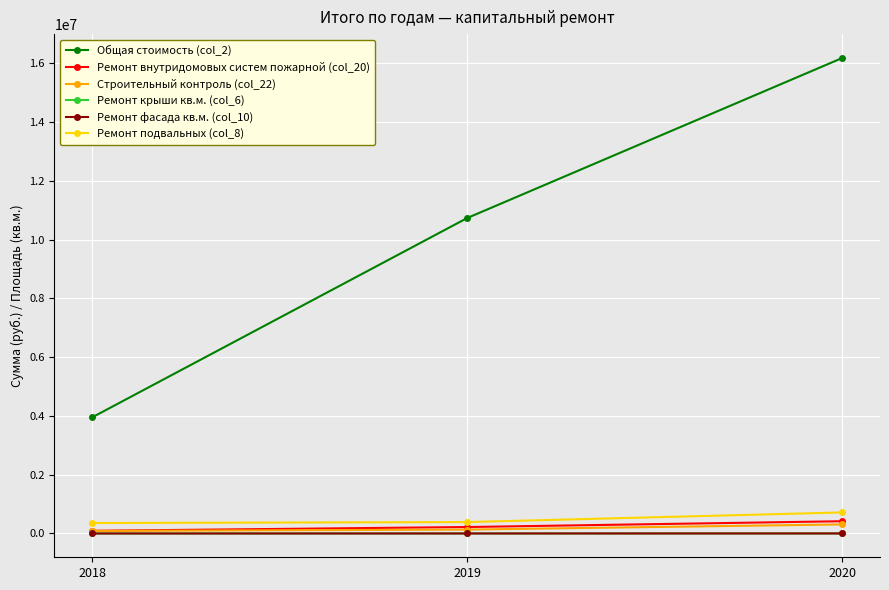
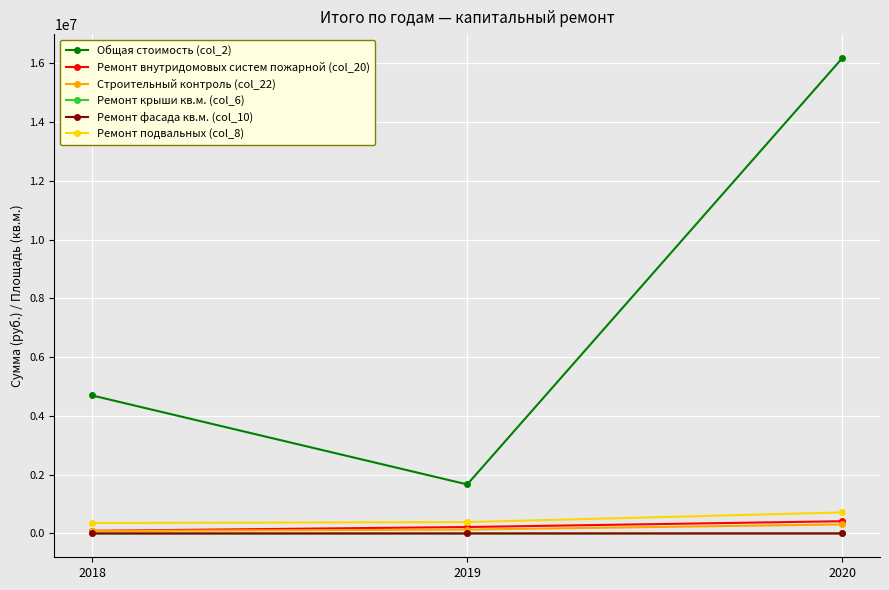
Общая стоимость (col_2), 2018: 3900000 -> 4700000
Общая стоимость (col_2), 2019: 10700000 -> 1700000
